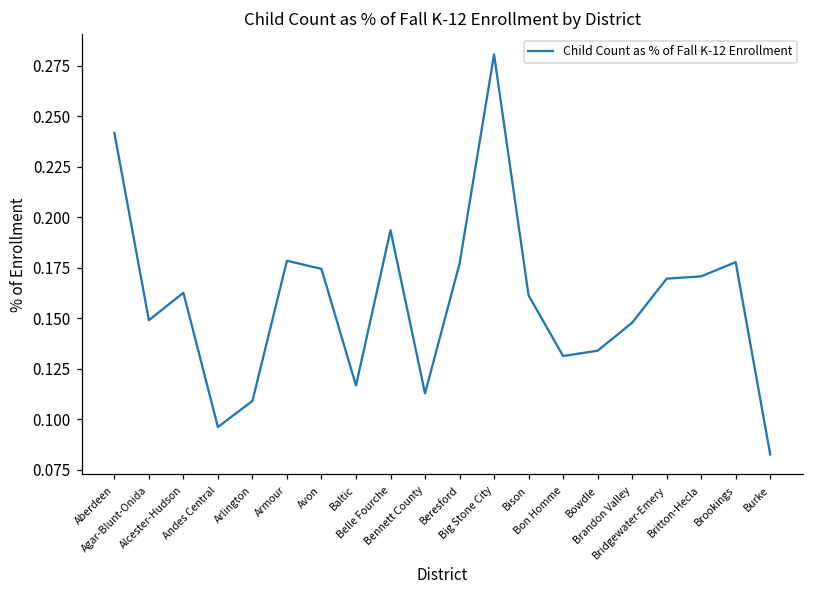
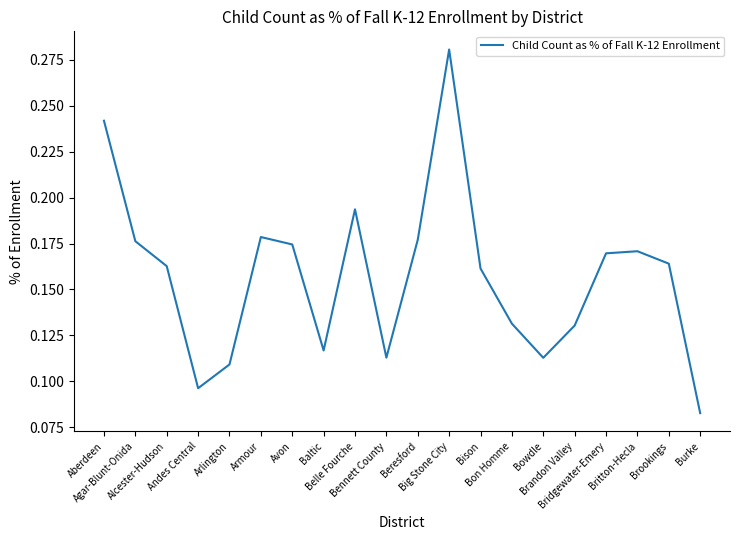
Agar-Blunt-Onida: 0.149 -> 0.176
Bowdle: 0.134 -> 0.113
Brandon Valley: 0.148 -> 0.130
Brookings: 0.178 -> 0.164
